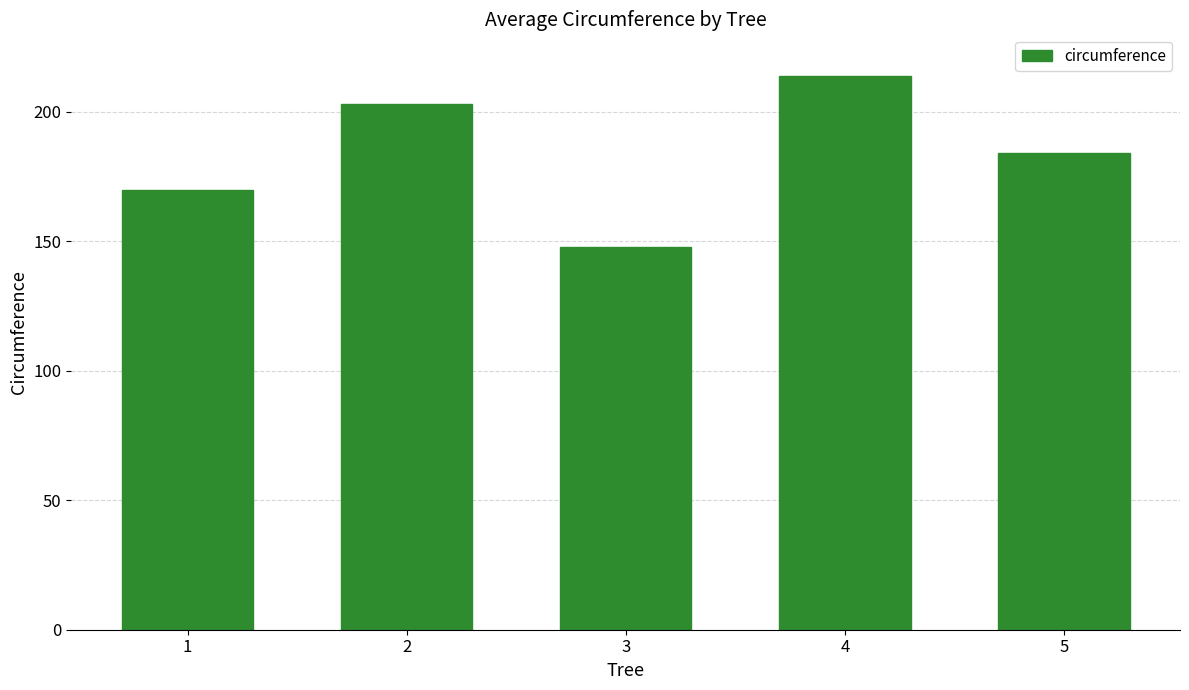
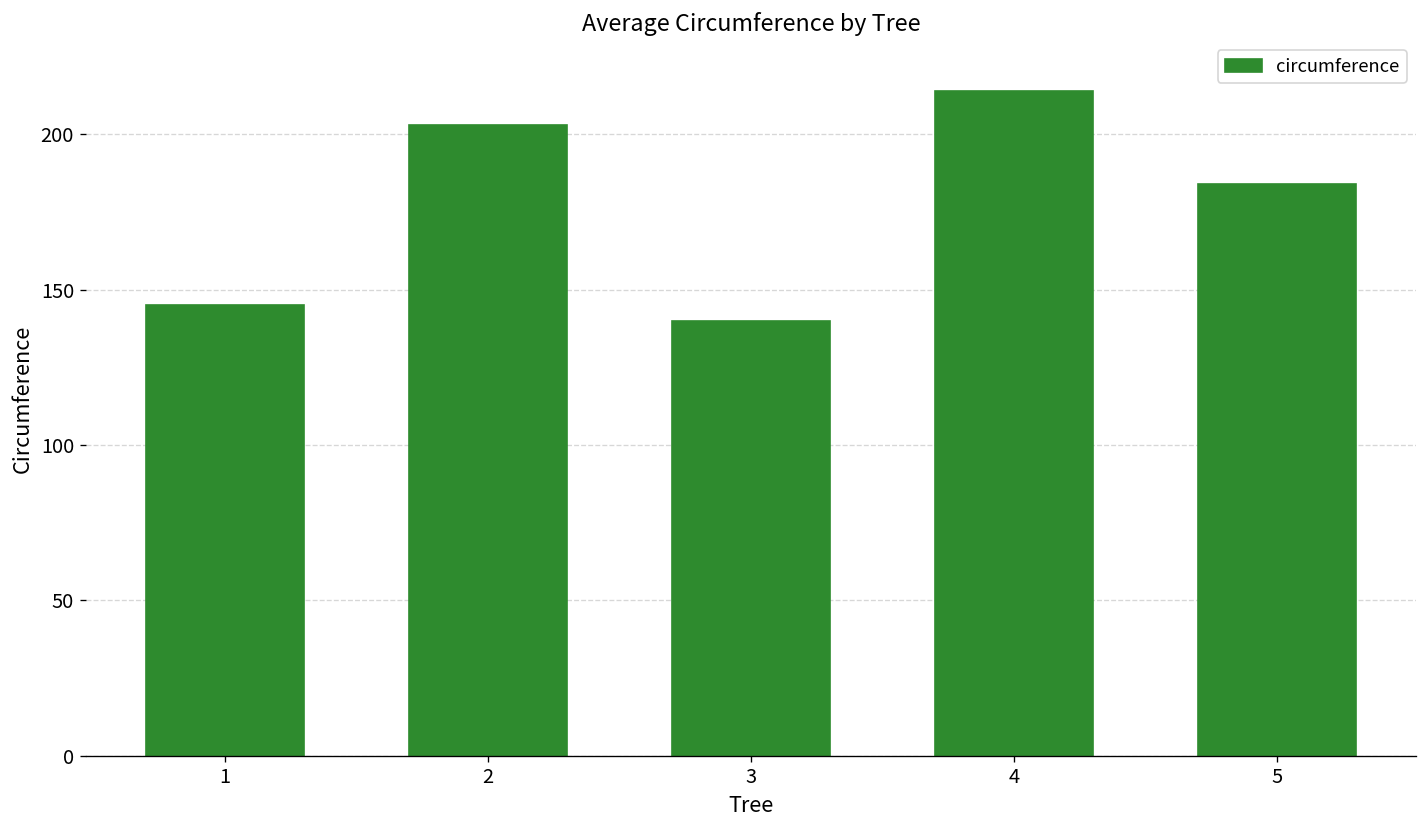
1: 170 -> 145
3: 148 -> 140
